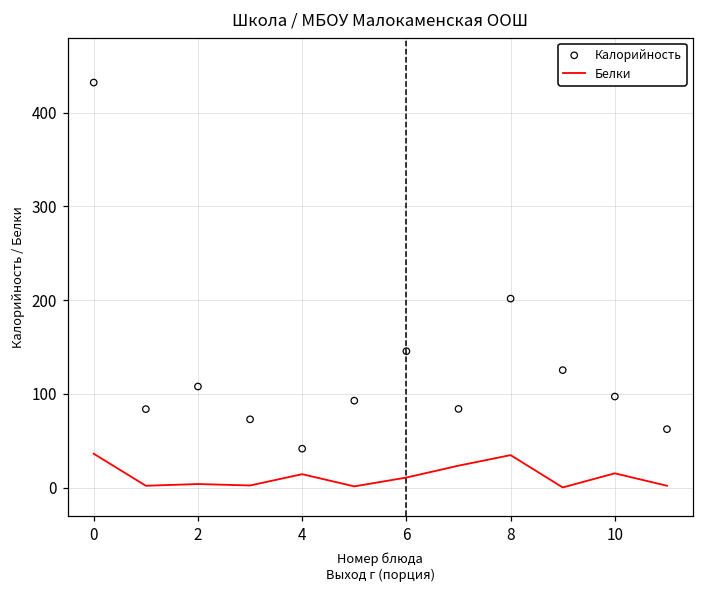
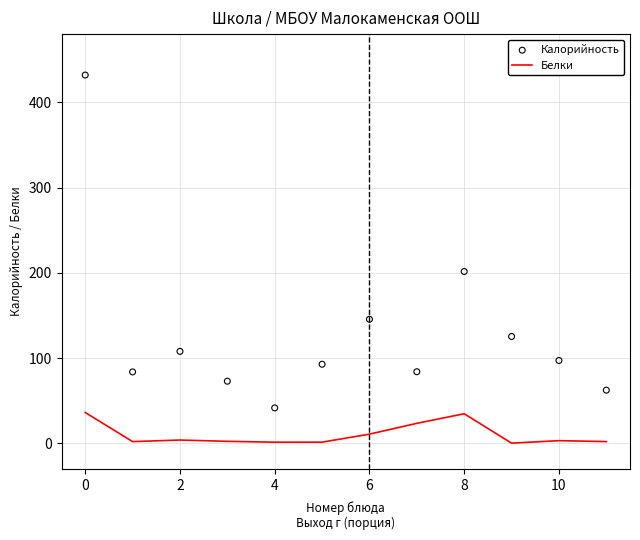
Белки, 4: 10 -> 0
Белки, 10: 20 -> 0
